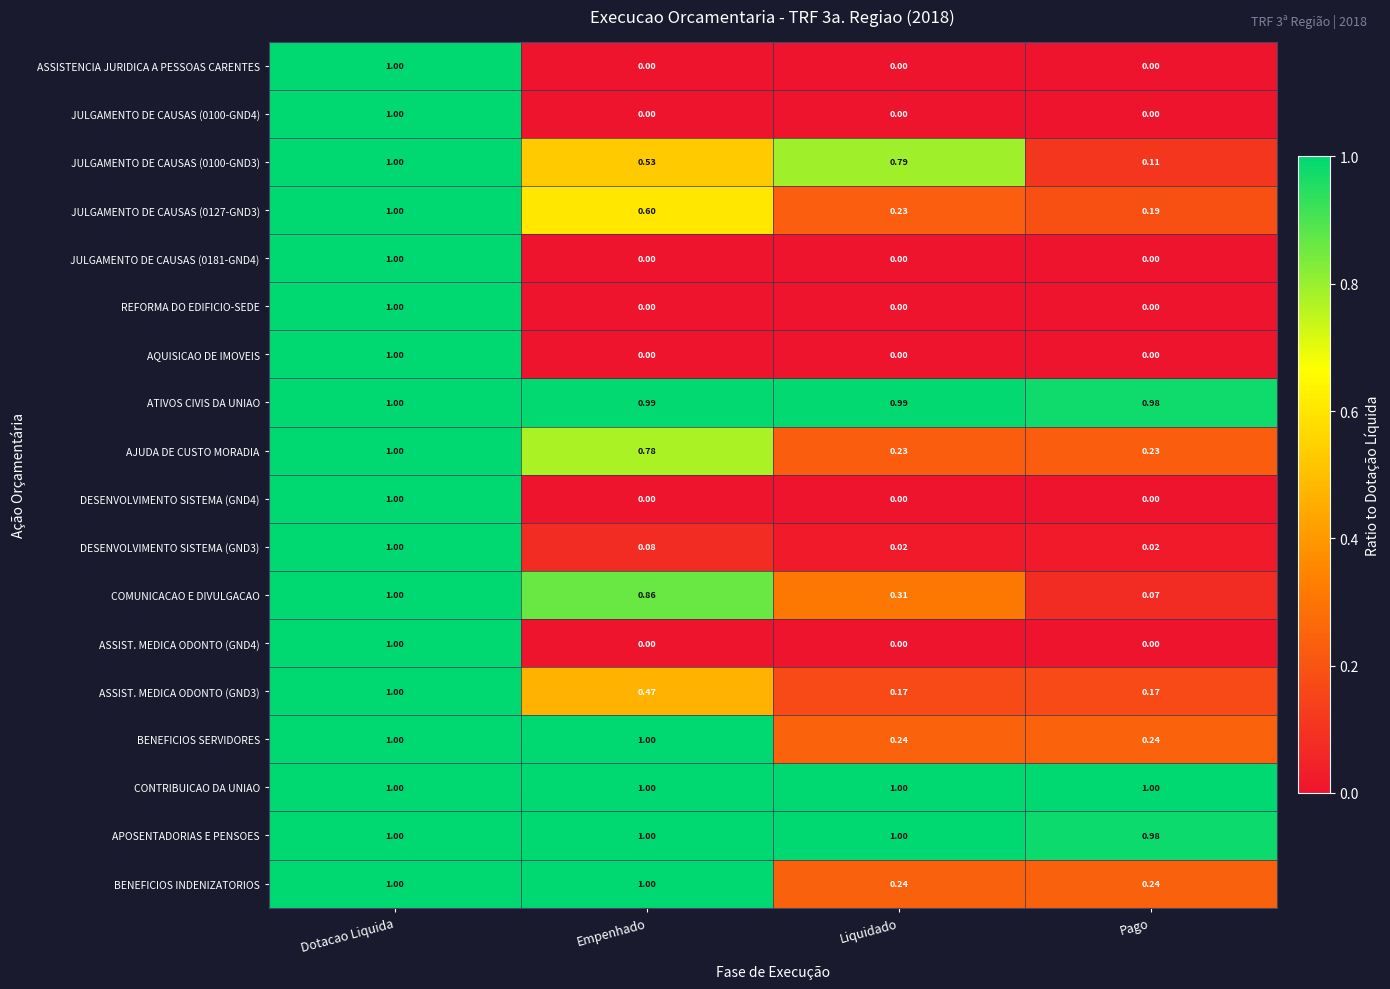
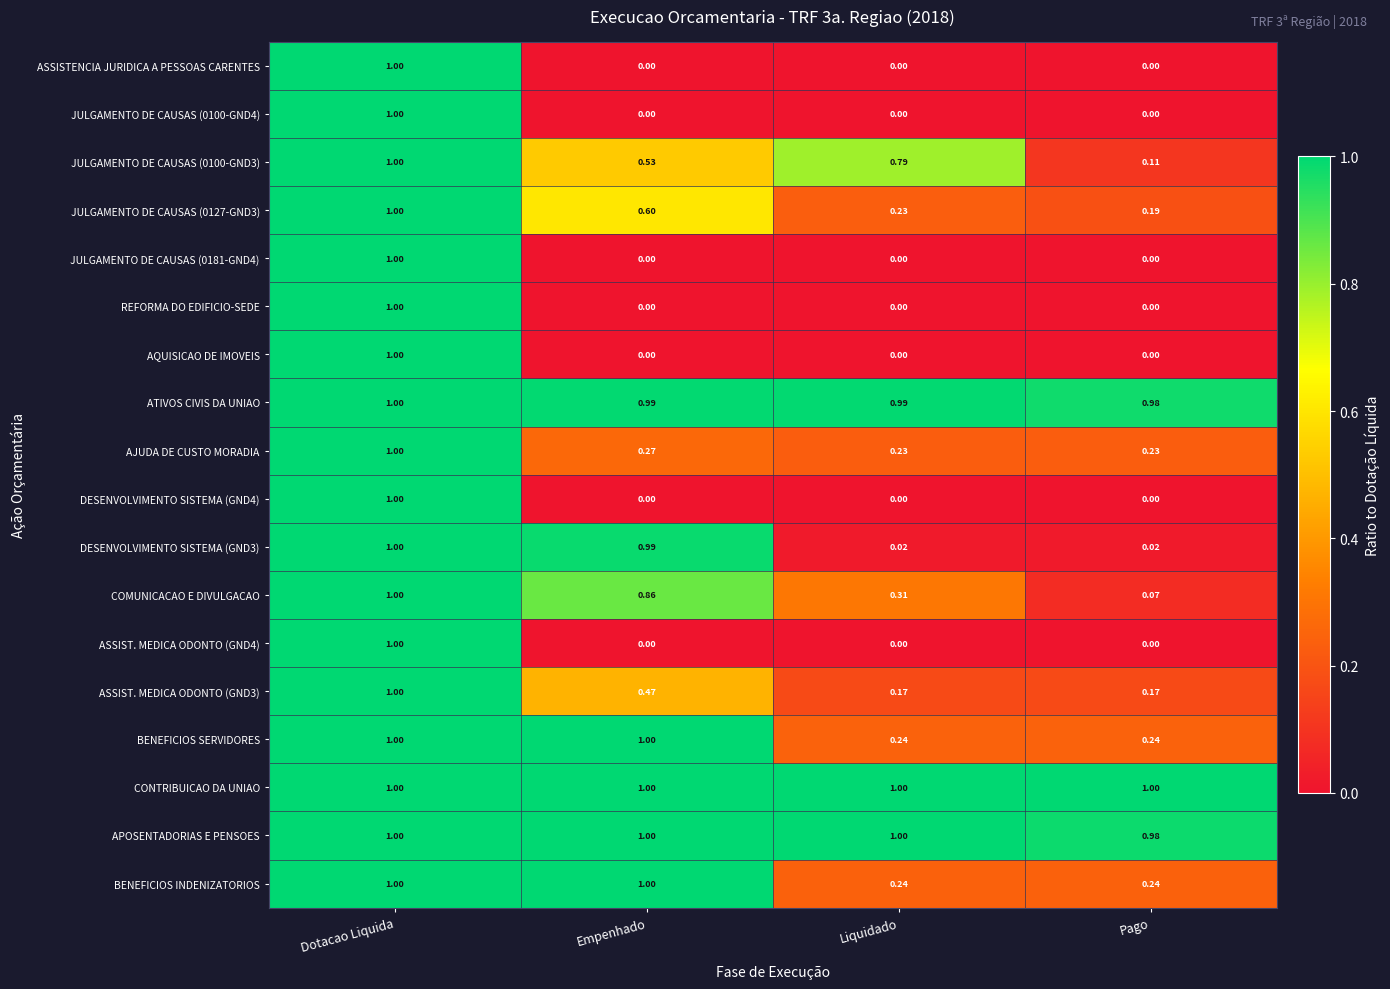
AJUDA DE CUSTO MORADIA, Empenhado: 0.78 -> 0.27
DESENVOLVIMENTO SISTEMA (GND3), Empenhado: 0.08 -> 0.99
